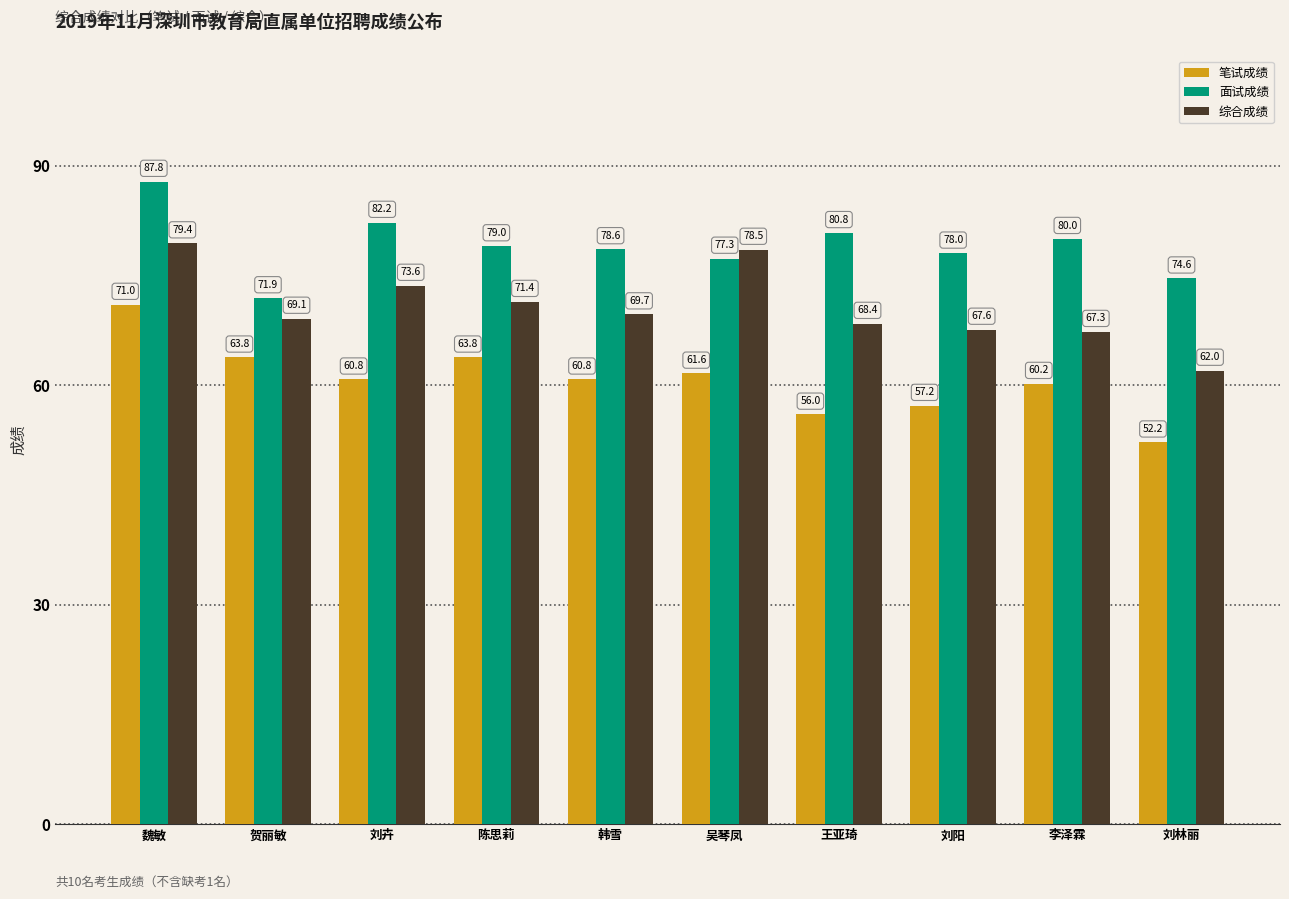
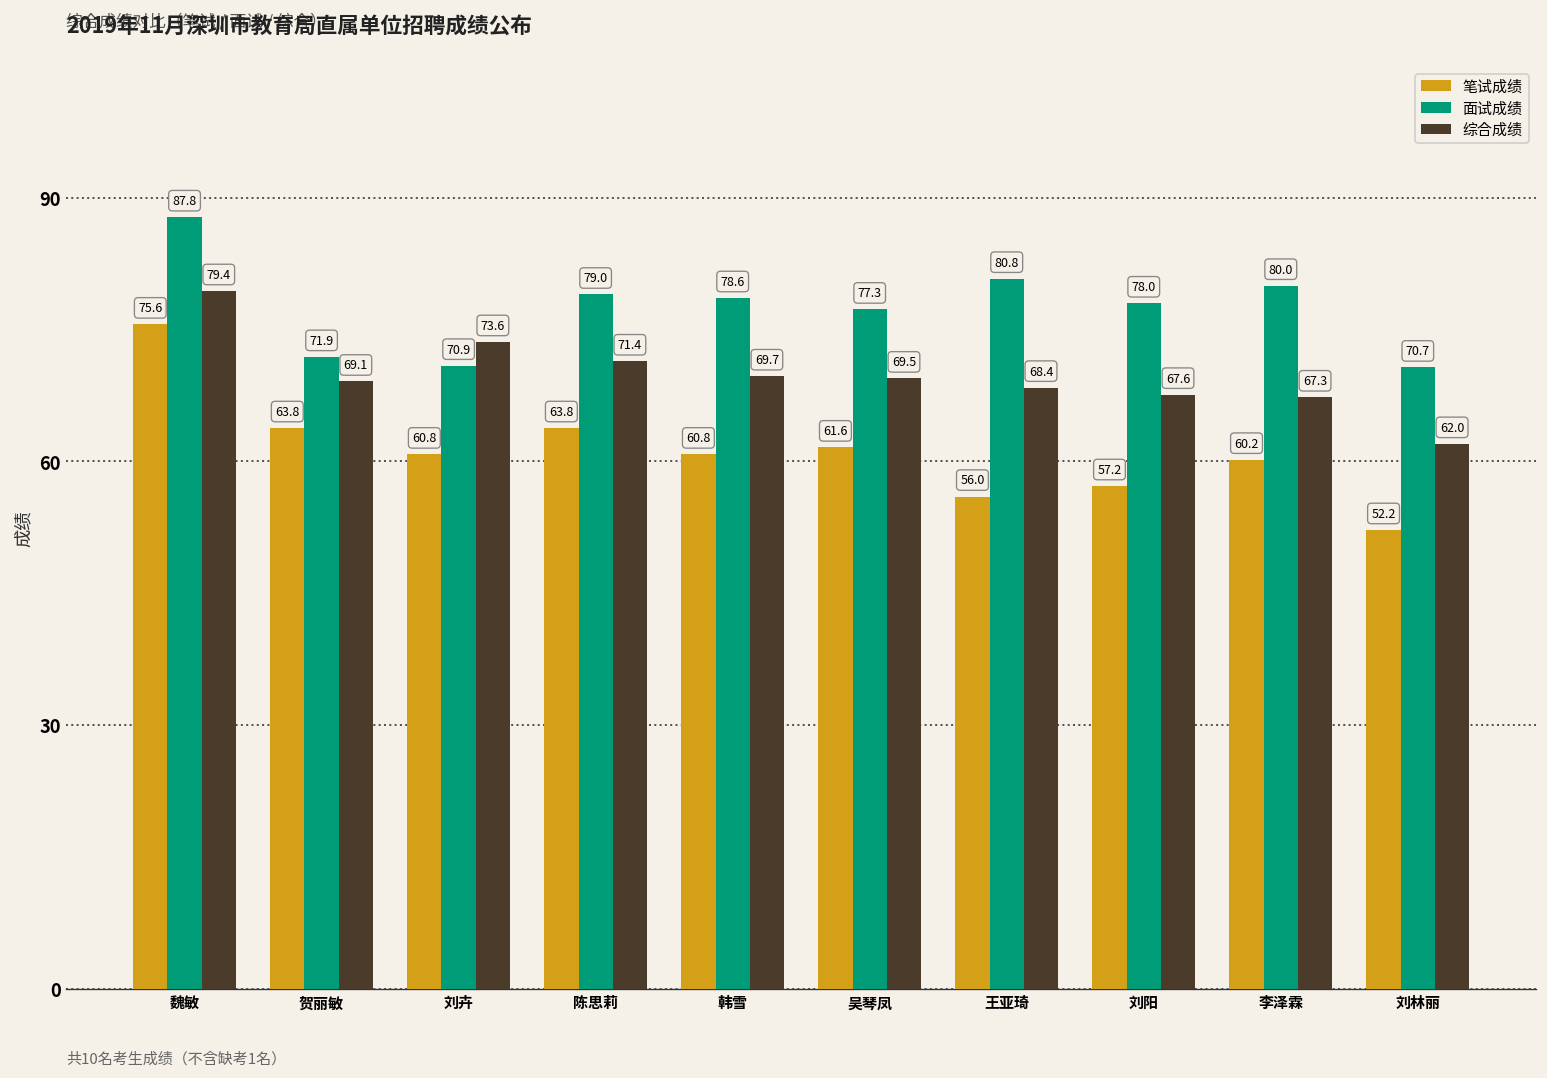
笔试成绩, 魏敏: 71.0 -> 75.6
面试成绩, 刘卉: 82.2 -> 70.9
综合成绩, 吴琴凤: 78.5 -> 69.5
面试成绩, 刘林丽: 74.6 -> 70.7
